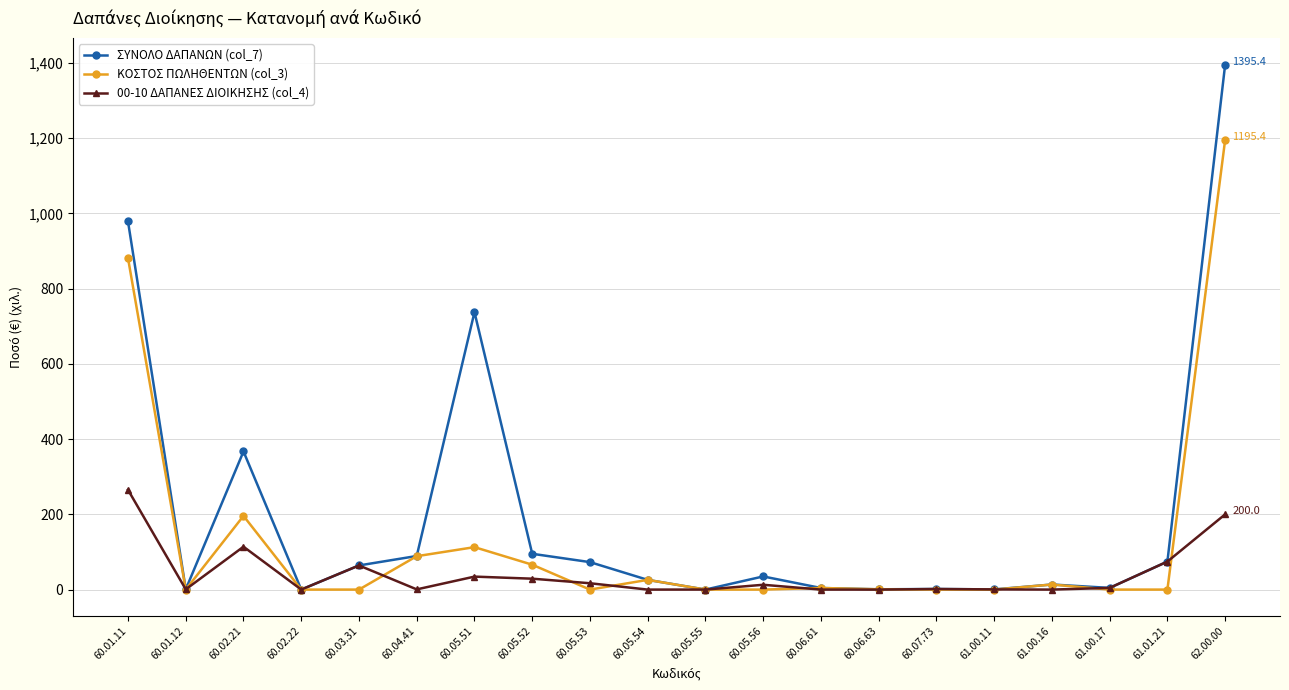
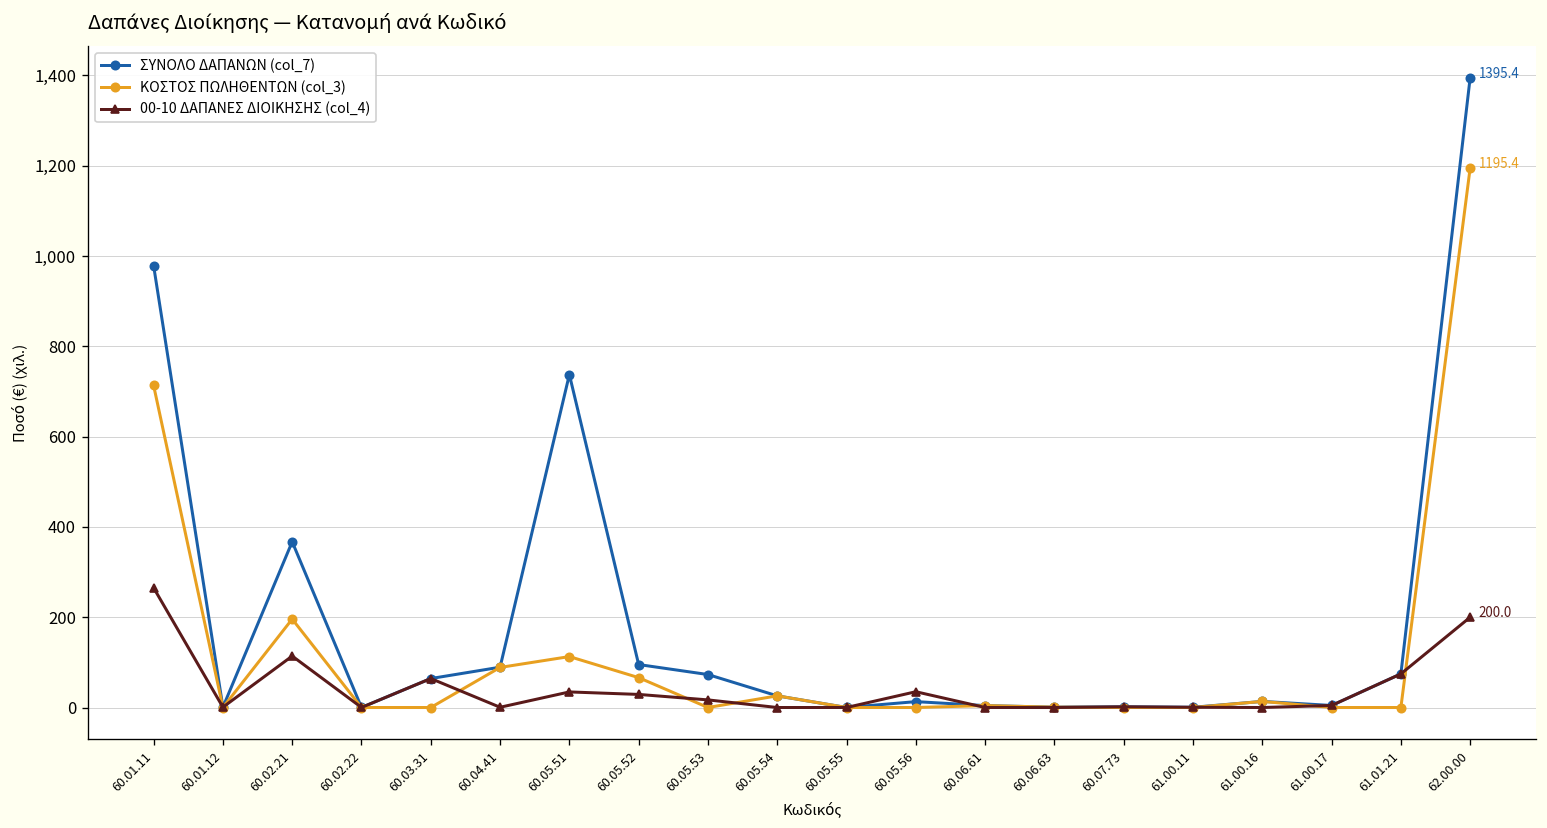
ΚΟΣΤΟΣ ΠΩΛΗΘΕΝΤΩΝ (col_3), 60.01.11: 880 -> 710
ΣΥΝΟΛΟ ΔΑΠΑΝΩΝ (col_7), 60.05.56: 30 -> 10
00-10 ΔΑΠΑΝΕΣ ΔΙΟΙΚΗΣΗΣ (col_4), 60.05.56: 10 -> 30
